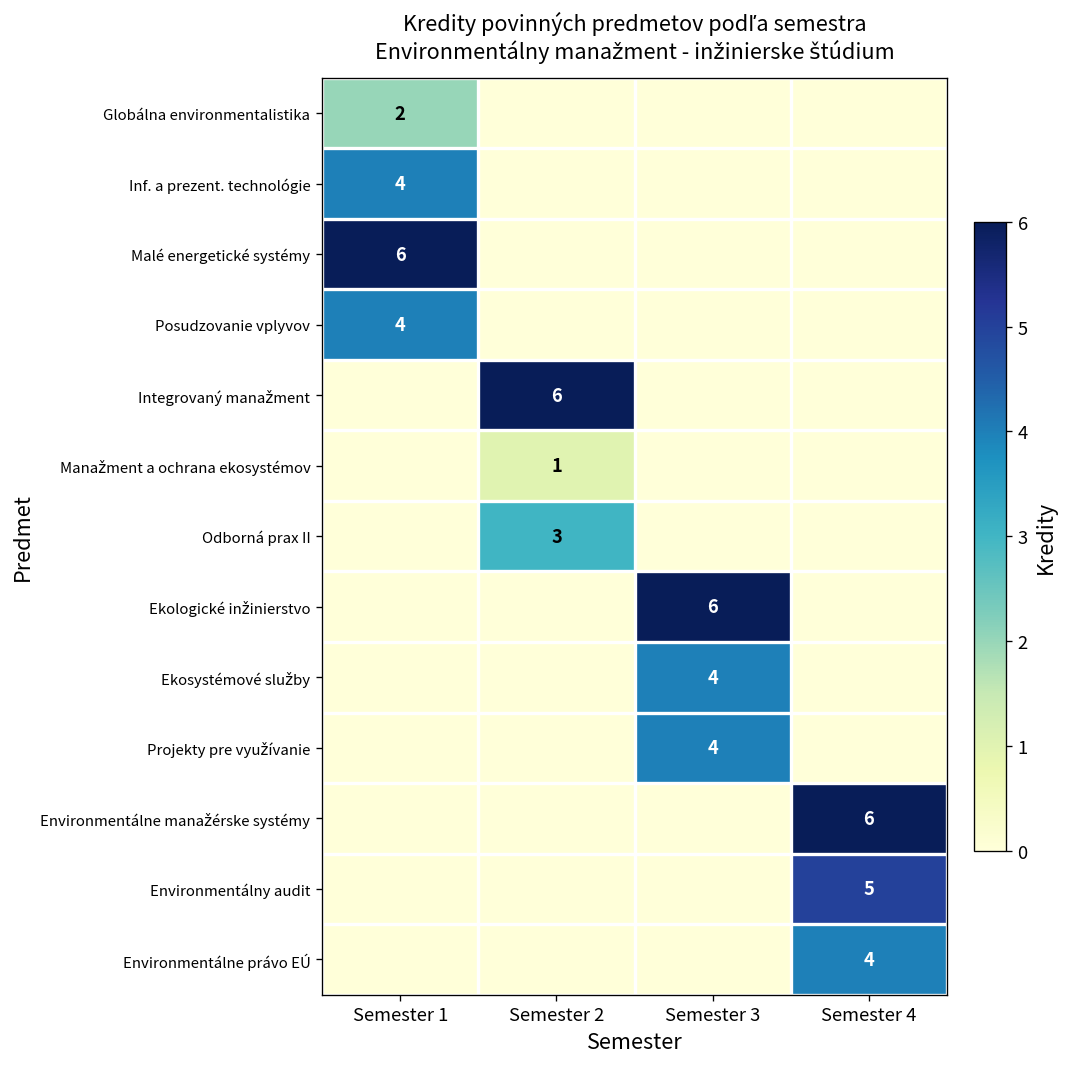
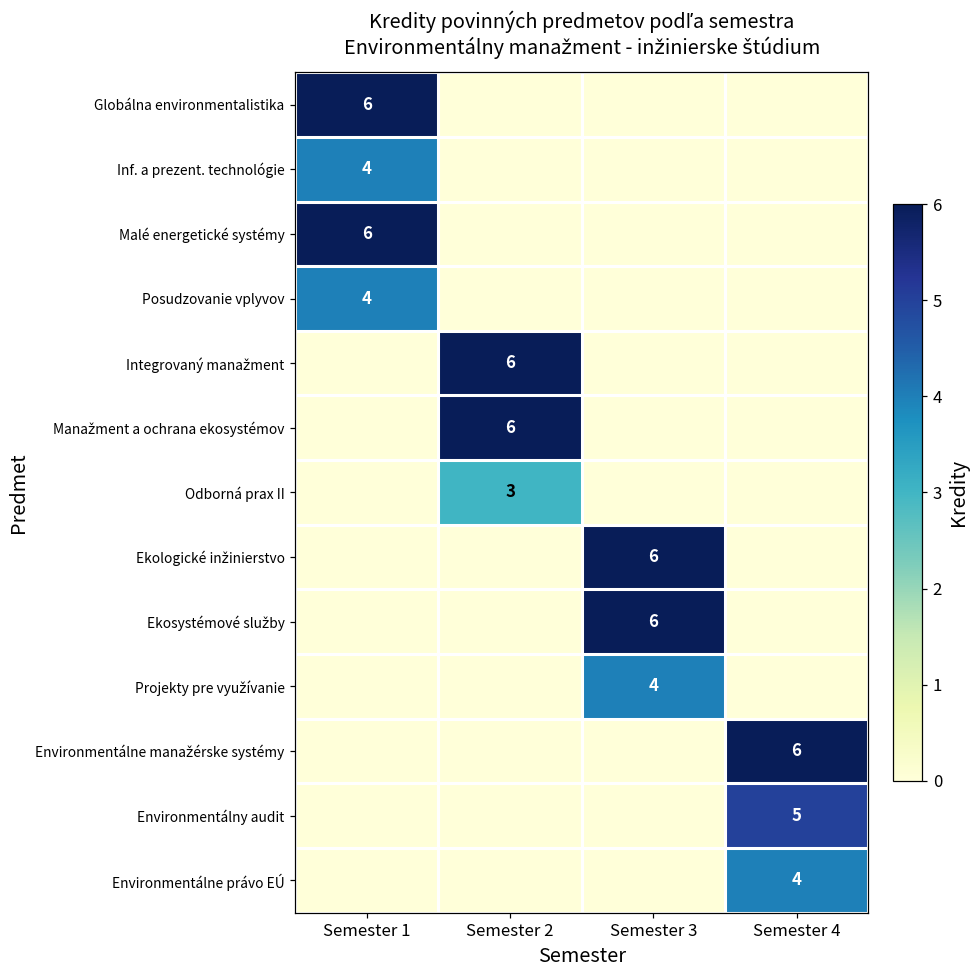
Globálna environmentalistika, Semester 1: 2 -> 6
Manažment a ochrana ekosystémov, Semester 2: 1 -> 6
Ekosystémové služby, Semester 3: 4 -> 6
